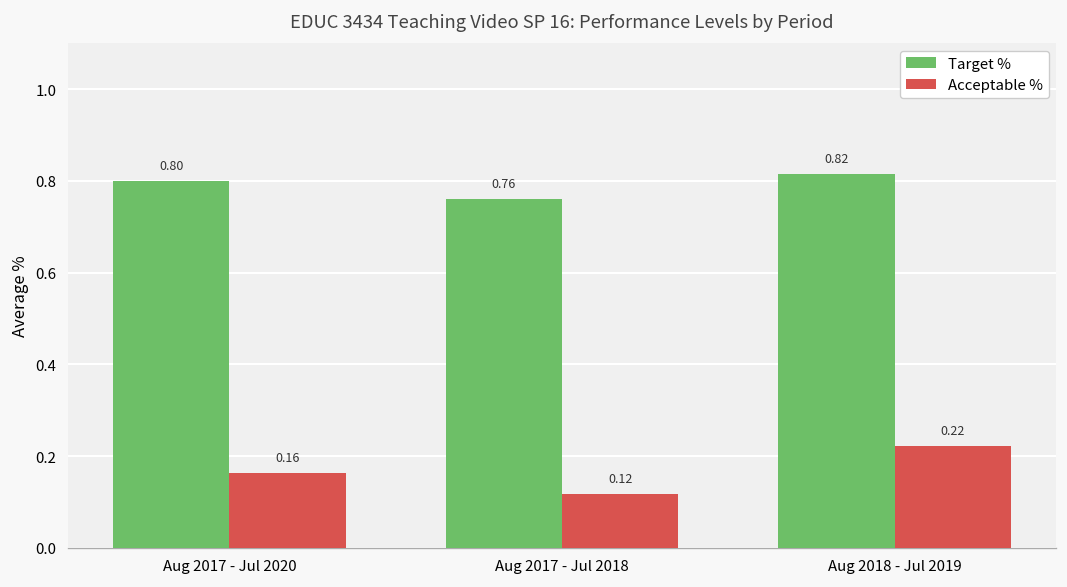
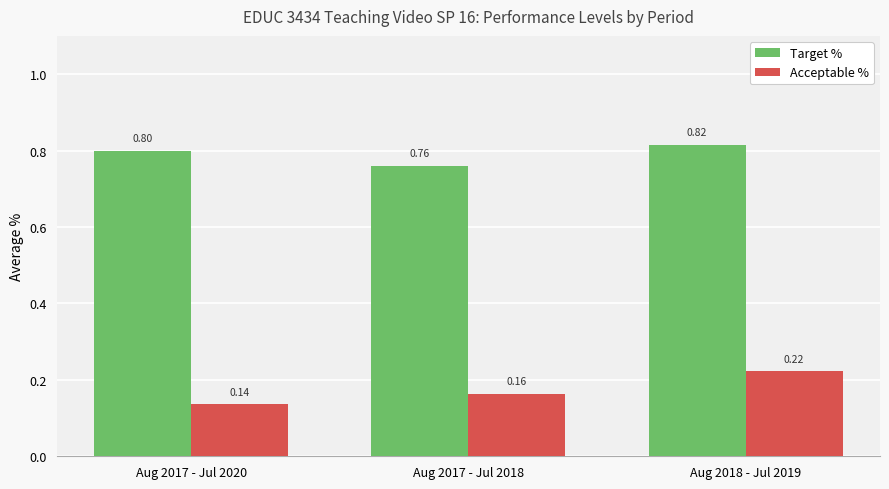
Acceptable %, Aug 2017 - Jul 2020: 0.16 -> 0.14
Acceptable %, Aug 2017 - Jul 2018: 0.12 -> 0.16
